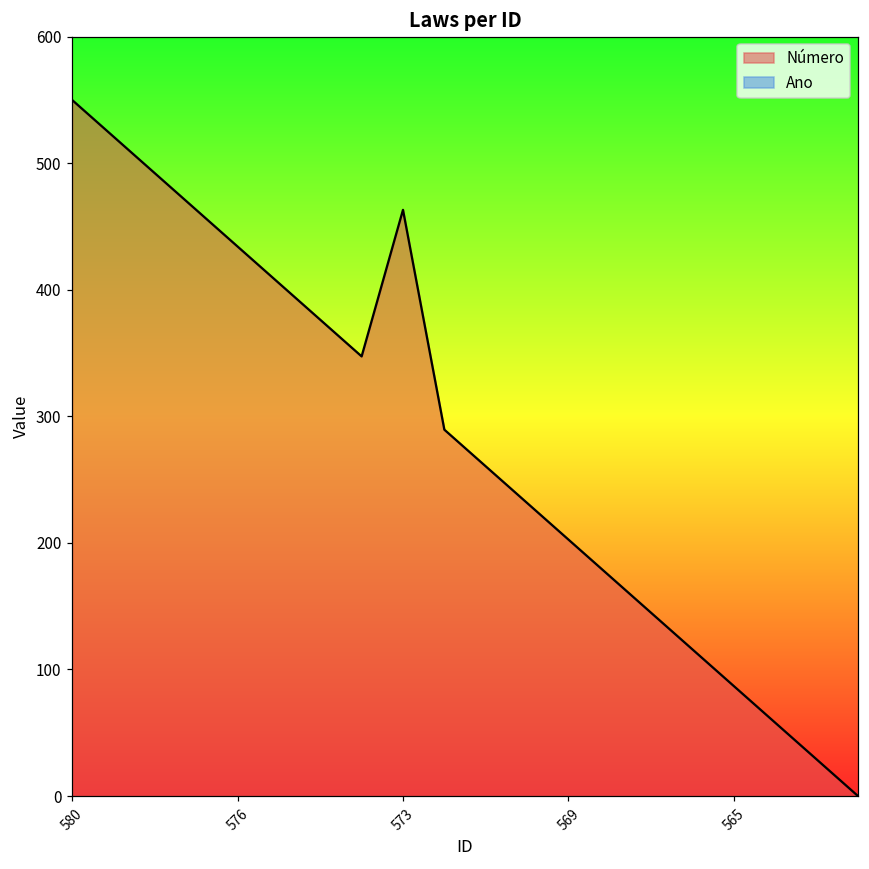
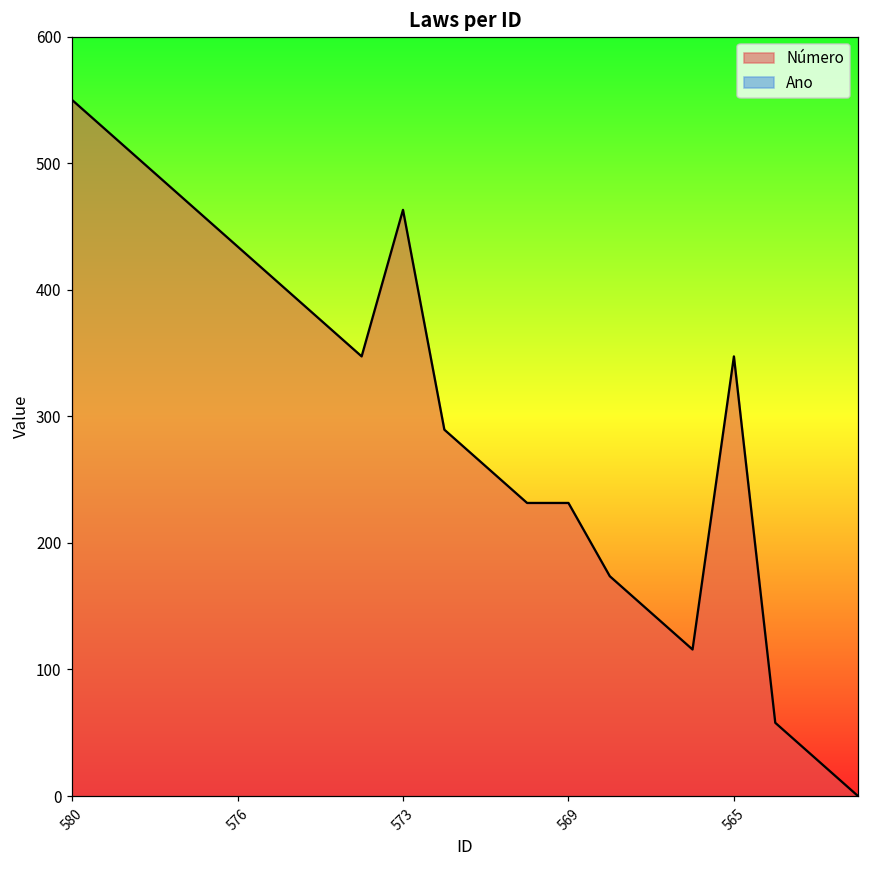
569: 203 -> 232
565: 87 -> 347
